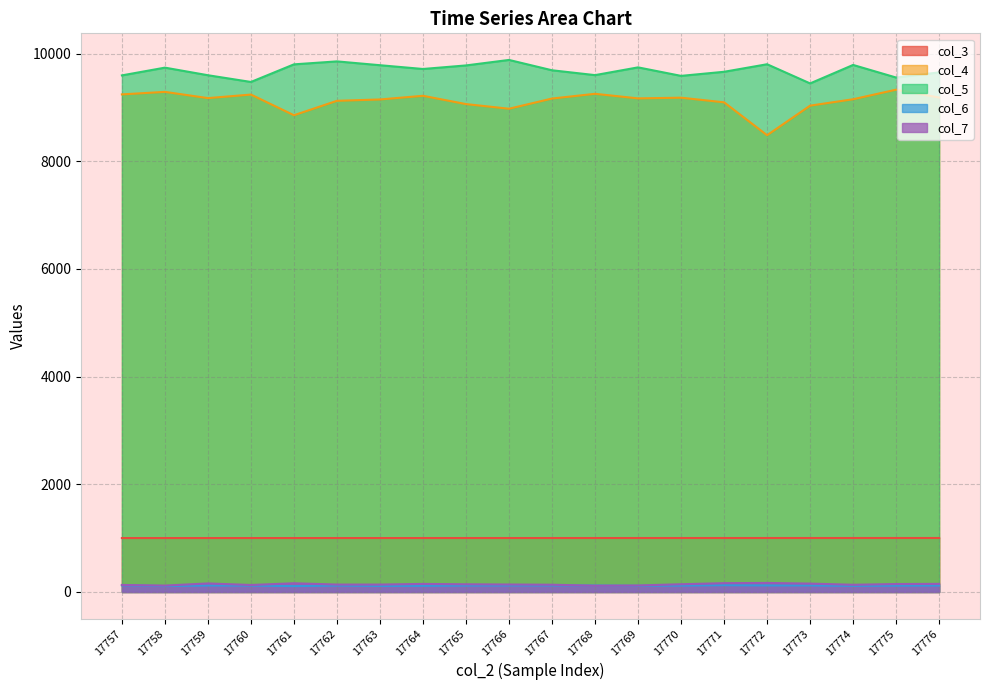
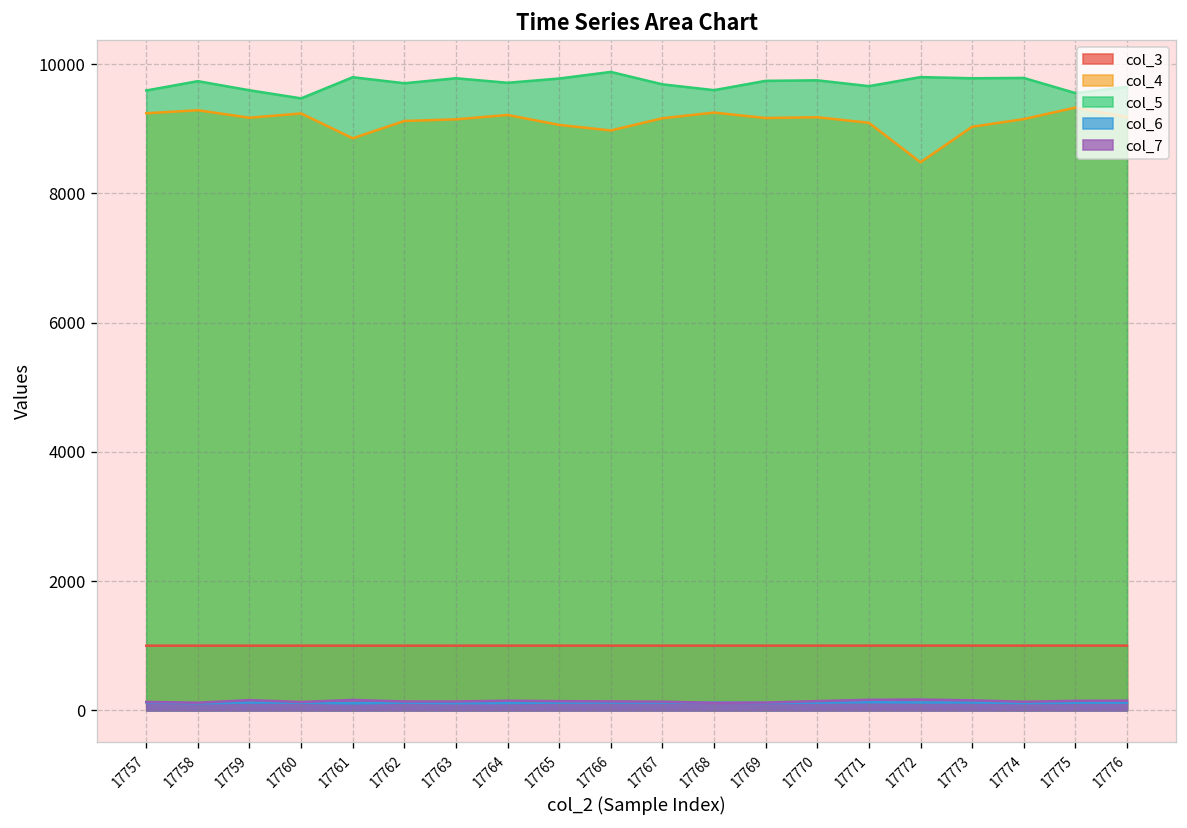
col_5, 17762: 9900 -> 9700
col_5, 17770: 9600 -> 9800
col_5, 17773: 9400 -> 9800
